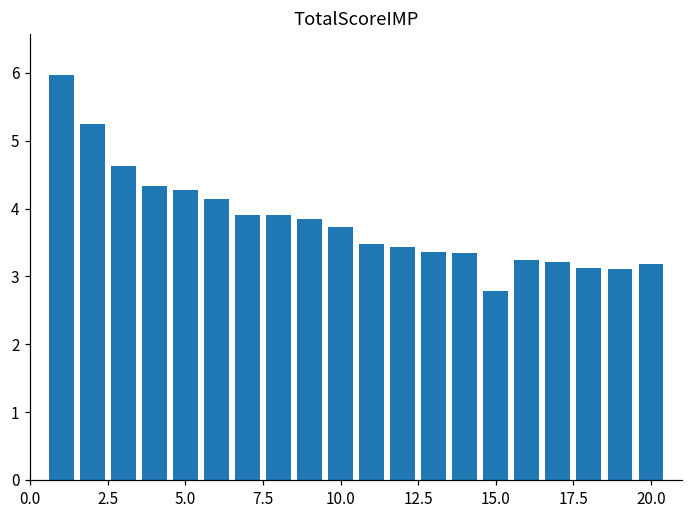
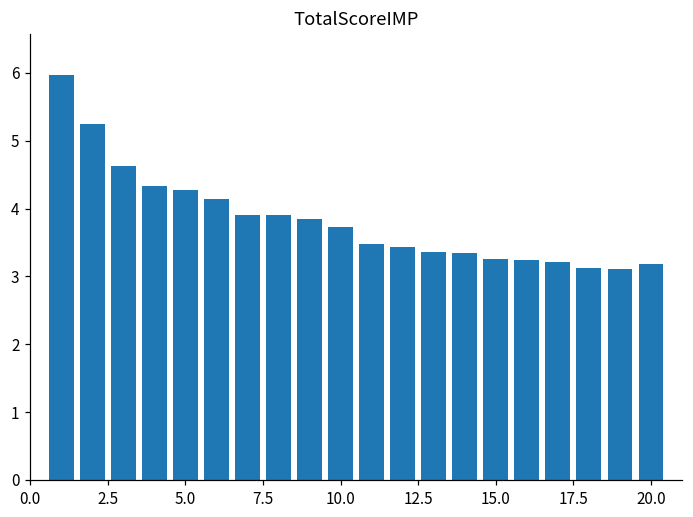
15.0: 2.8 -> 3.3
